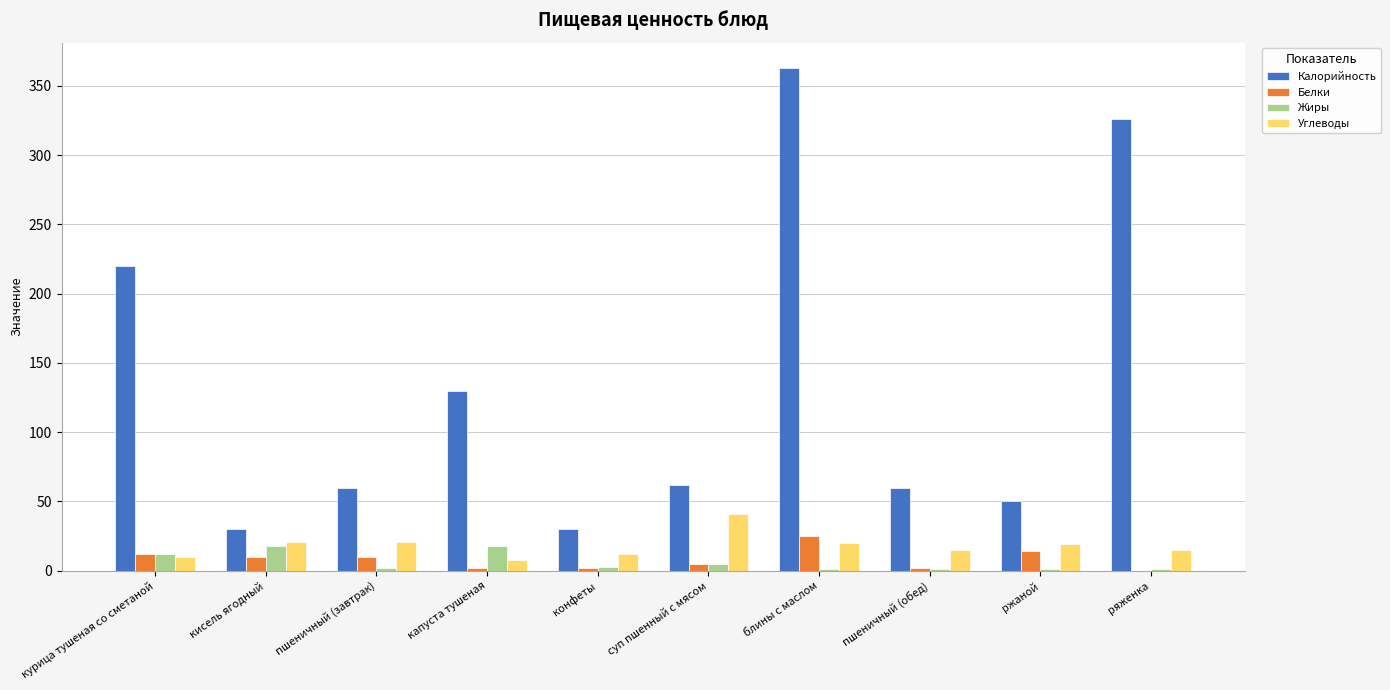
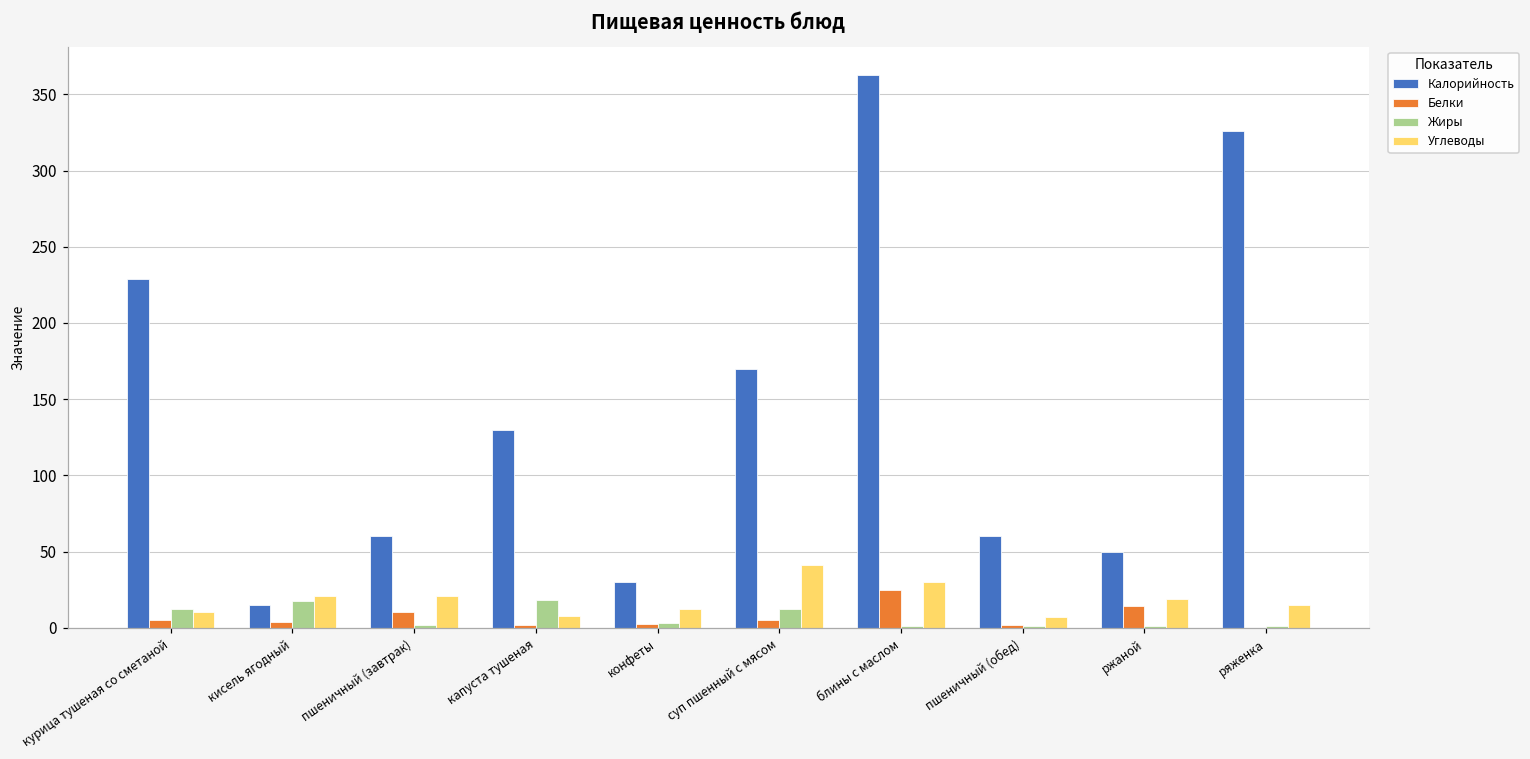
Калорийность, курица тушеная со сметаной: 220 -> 229
Белки, курица тушеная со сметаной: 12 -> 5
Калорийность, кисель ягодный: 30 -> 15
Белки, кисель ягодный: 10 -> 4
Калорийность, суп пшенный с мясом: 62 -> 170
Жиры, суп пшенный с мясом: 5 -> 12
Углеводы, блины с маслом: 20 -> 30
Углеводы, пшеничный (обед): 15 -> 7
